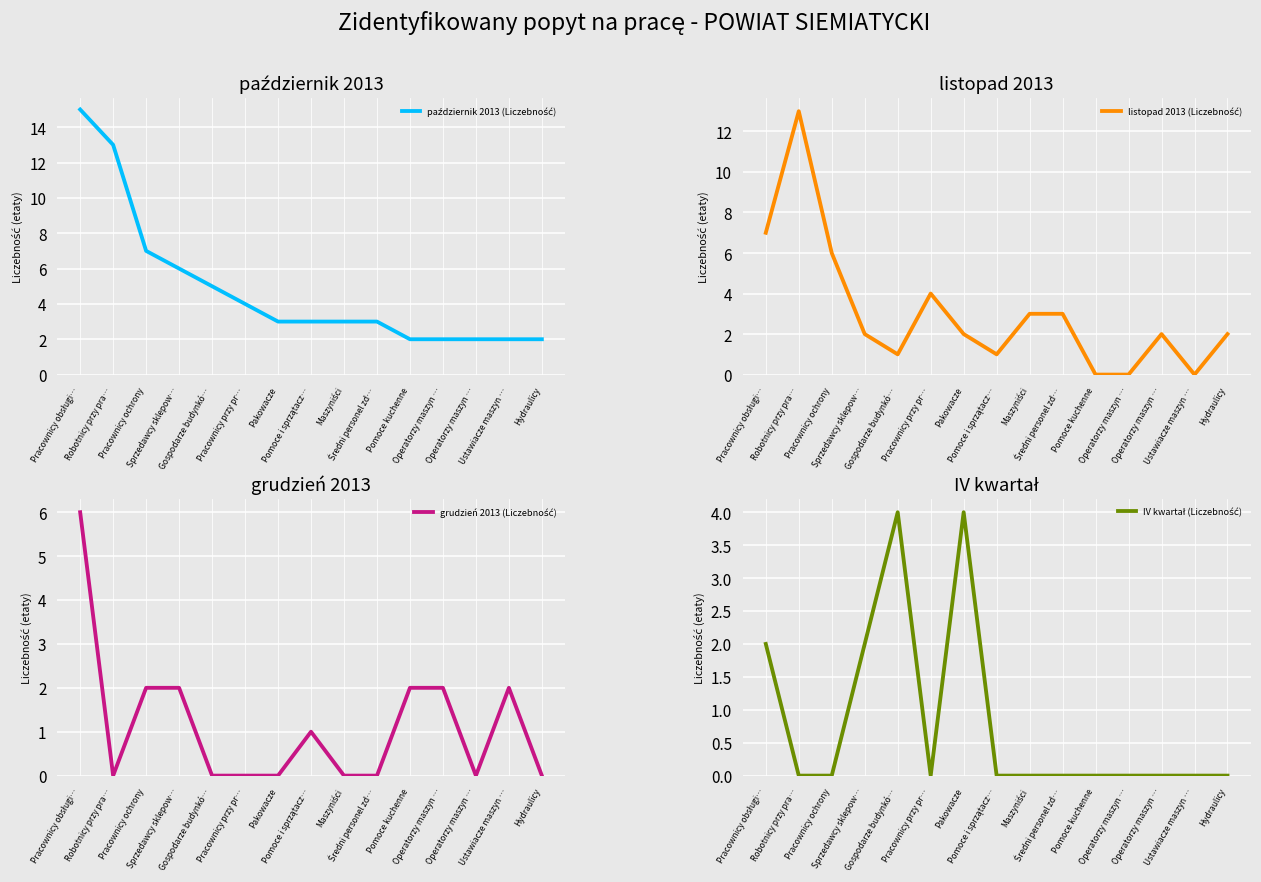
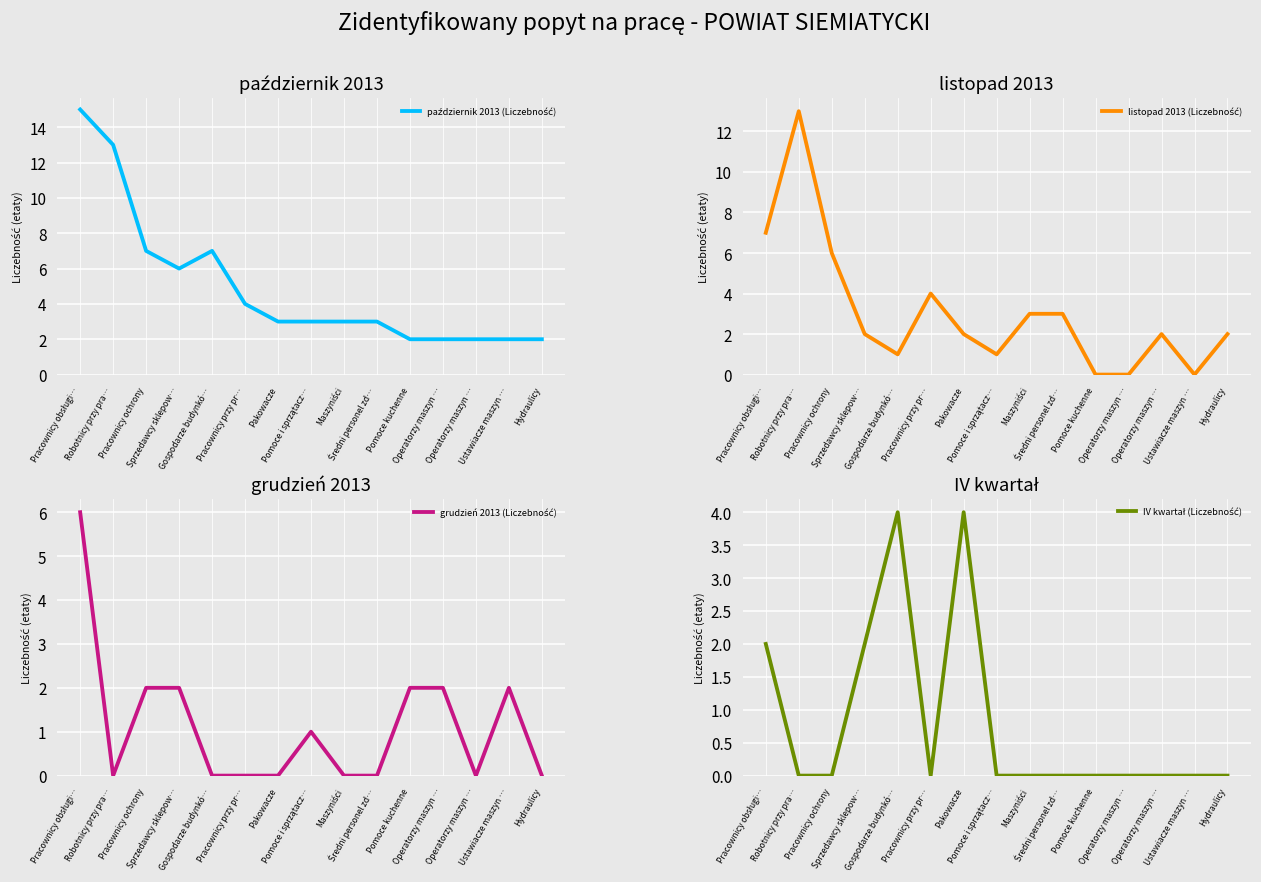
październik 2013, Gospodarze budynkó…: 5 -> 7
